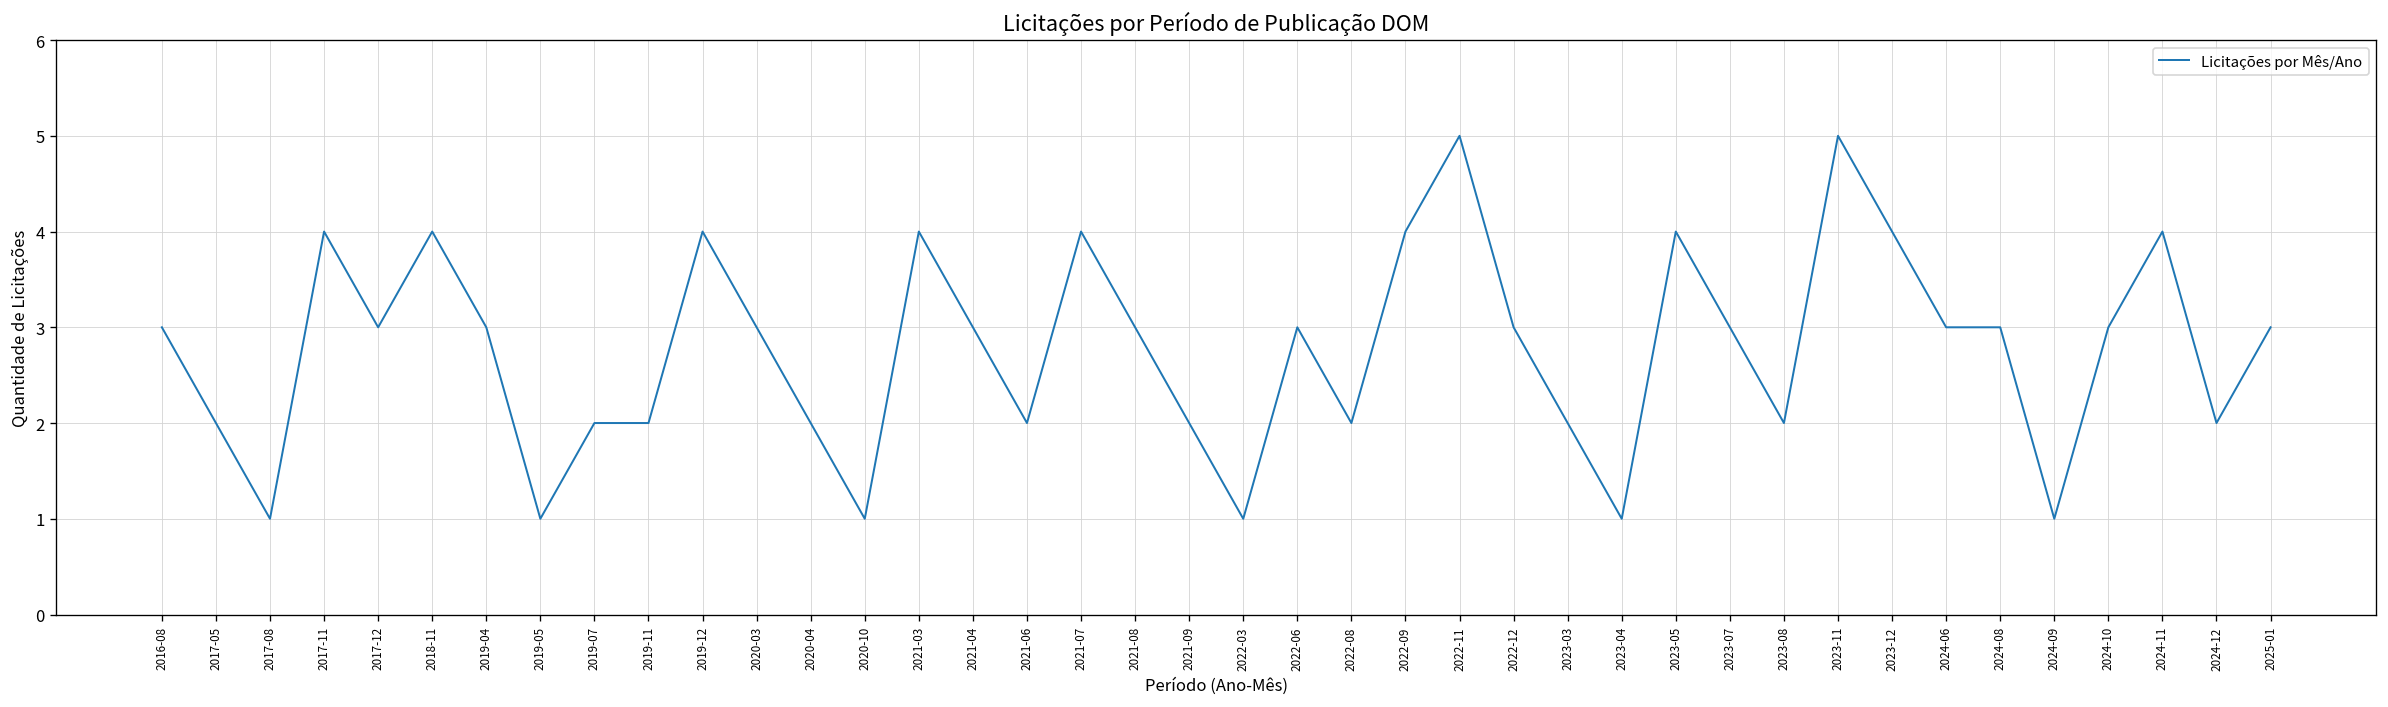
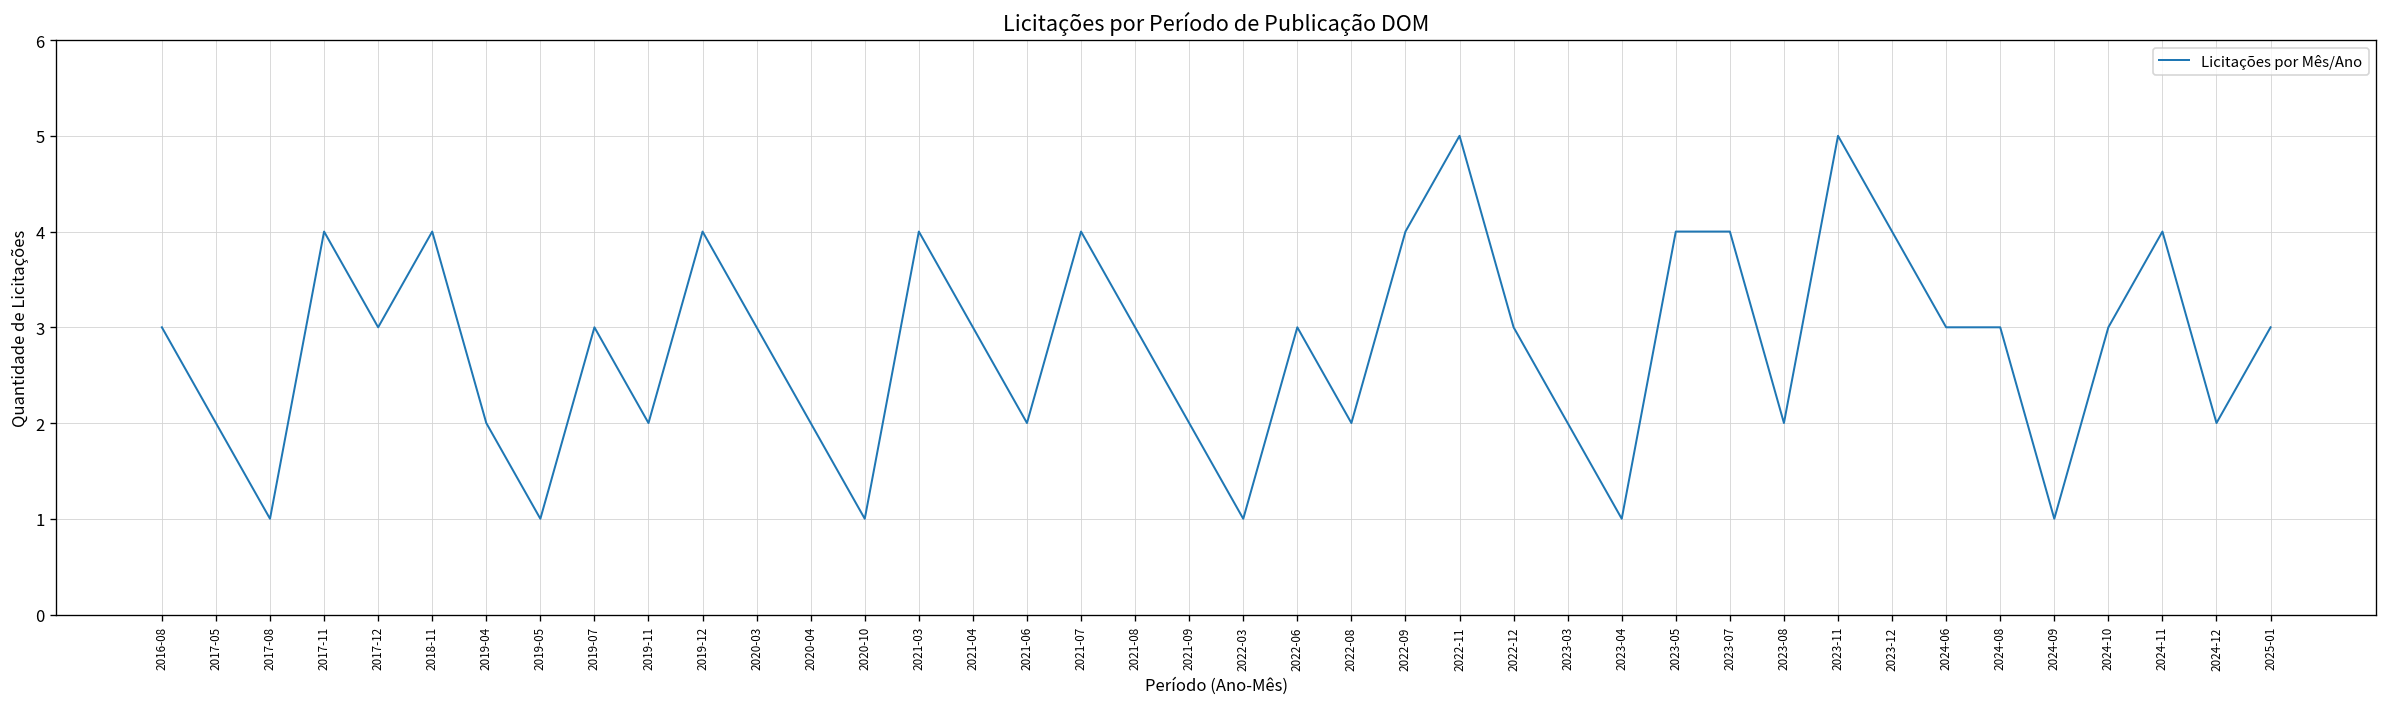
2019-04: 3 -> 2
2019-07: 2 -> 3
2023-07: 3 -> 4
